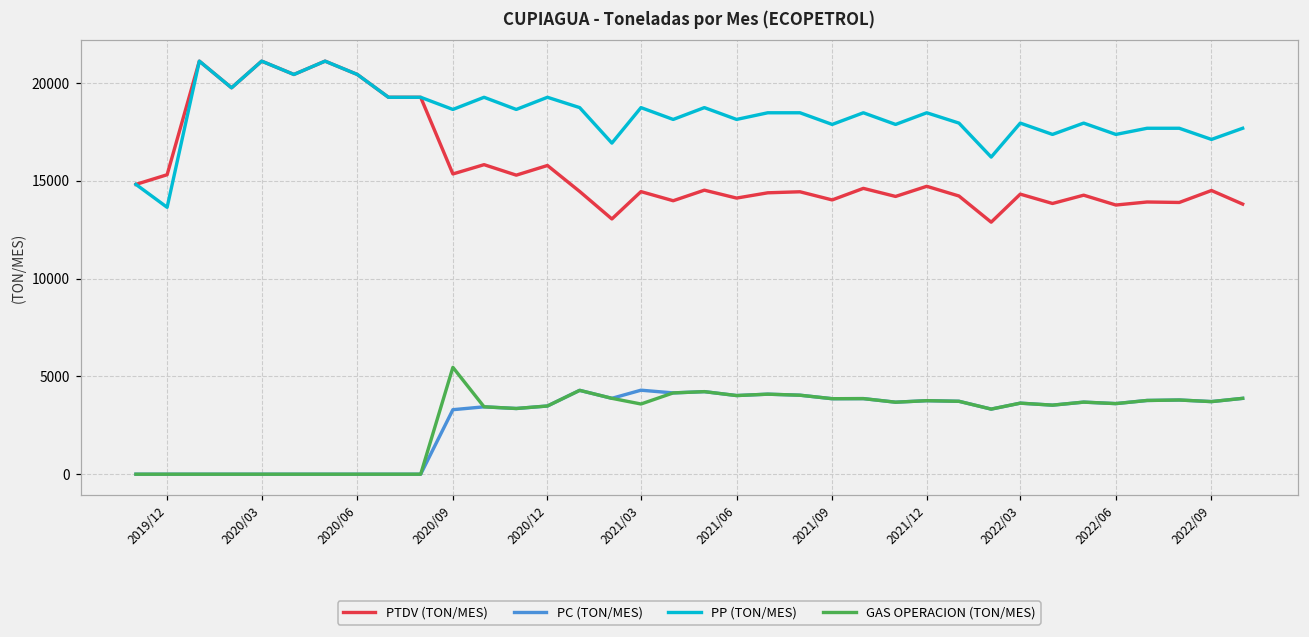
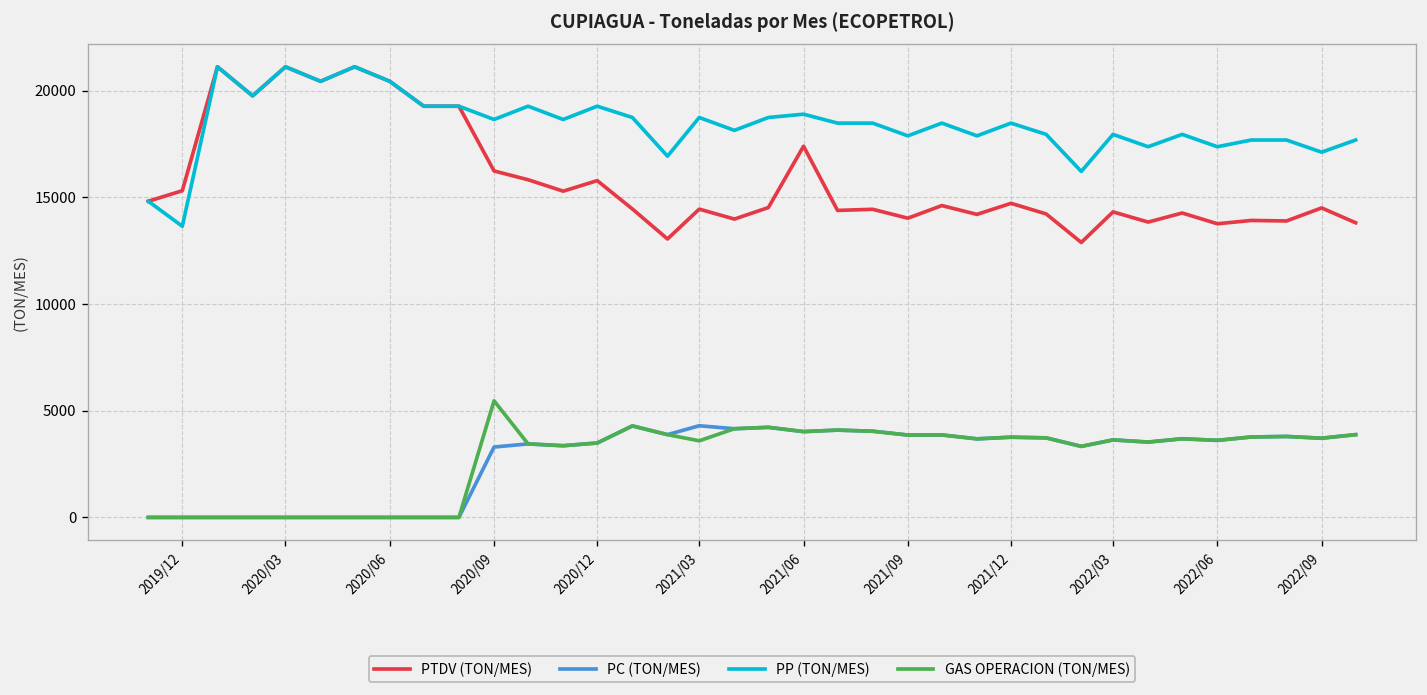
PTDV (TON/MES), 2020/09: 15300 -> 16200
PTDV (TON/MES), 2021/06: 14100 -> 17400
PP (TON/MES), 2021/06: 18100 -> 18900
